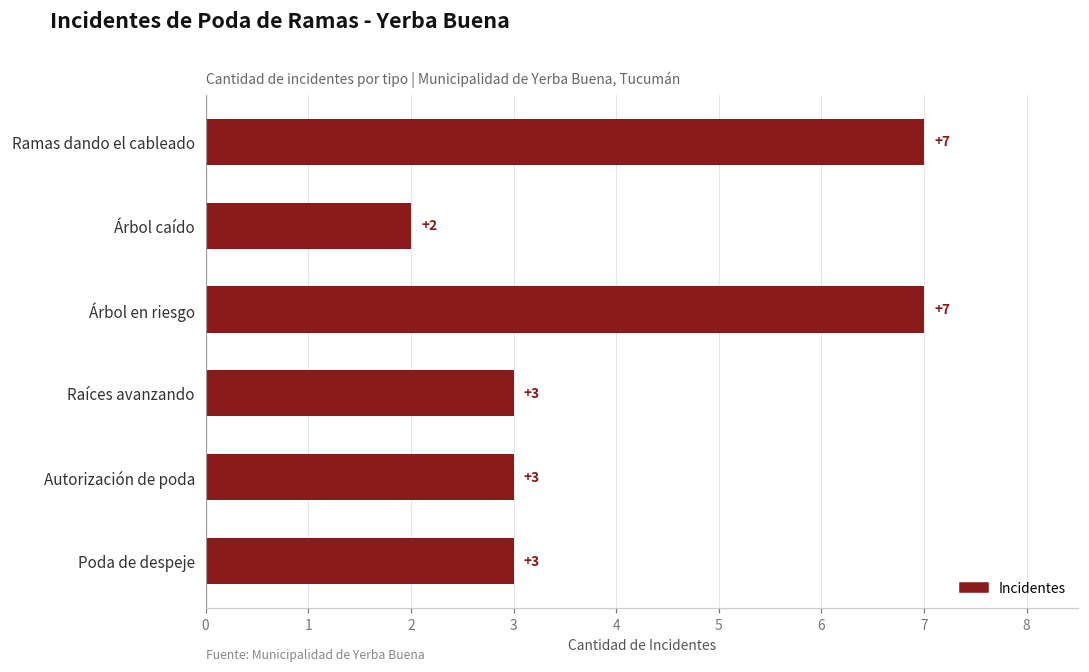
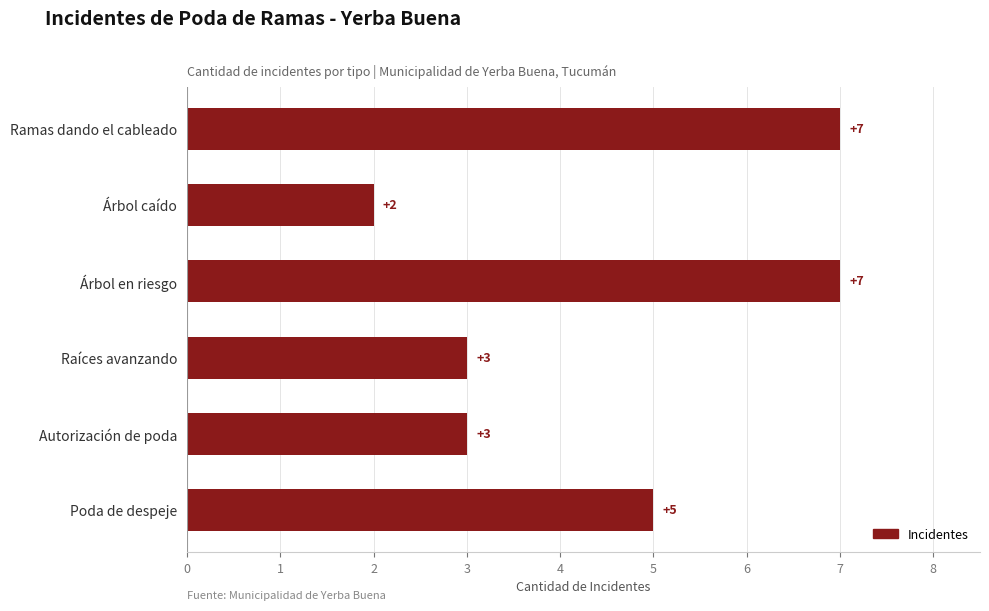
Poda de despeje: +3 -> +5
